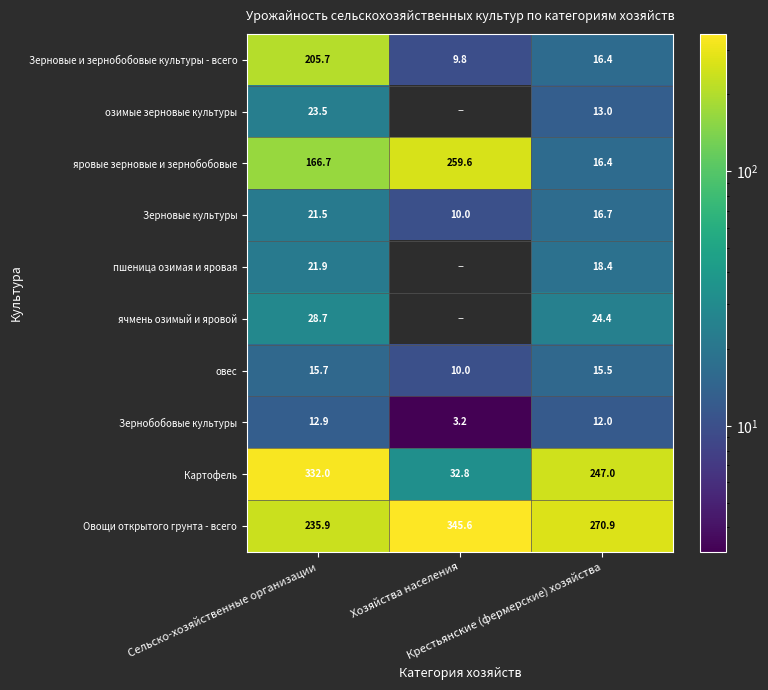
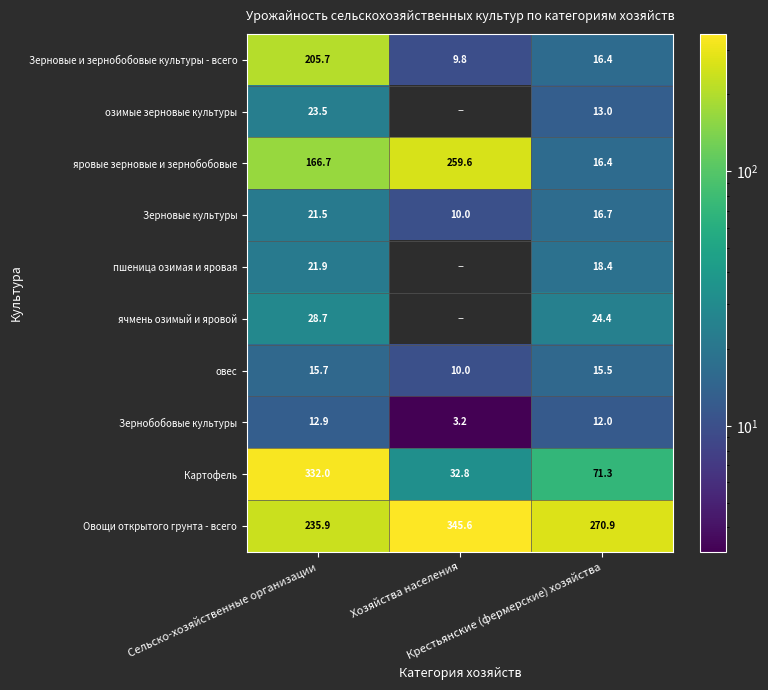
Картофель, Крестьянские (фермерские) хозяйства: 247.0 -> 71.3
